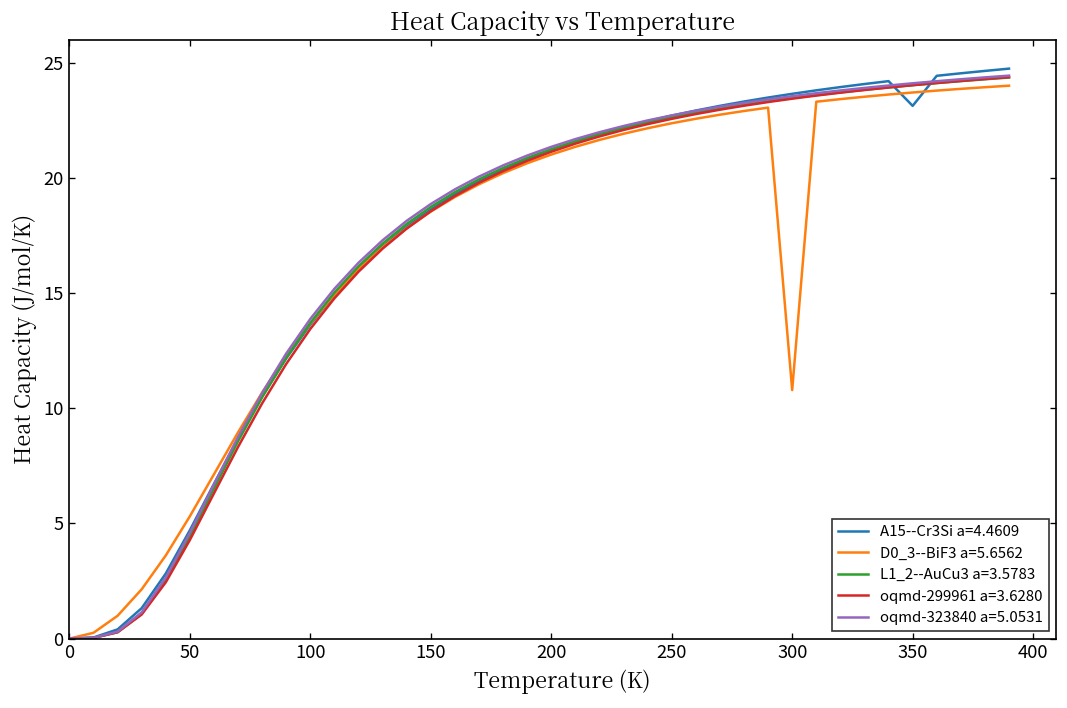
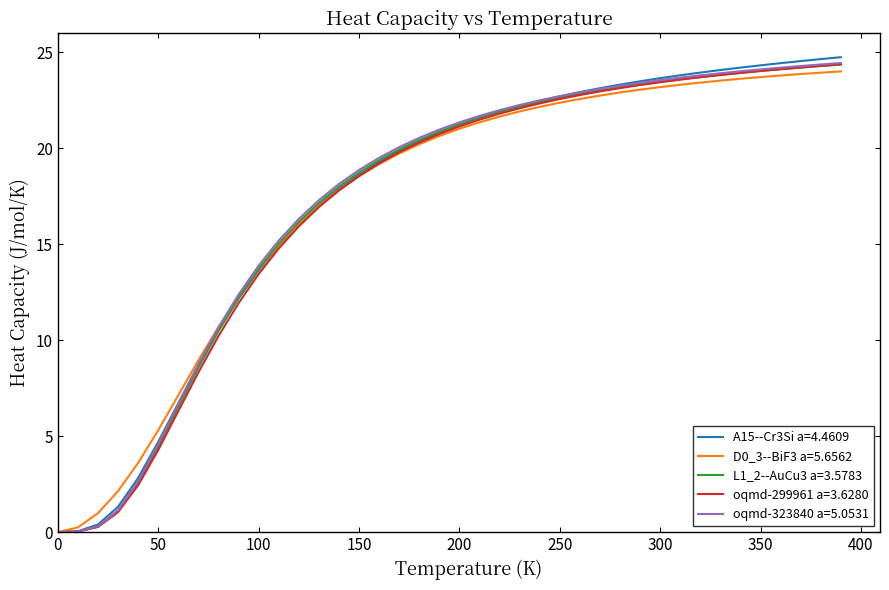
D0_3--BiF3 a=5.6562, 300: 10.8 -> 23.2
A15--Cr3Si a=4.4609, 350: 23.1 -> 24.3
